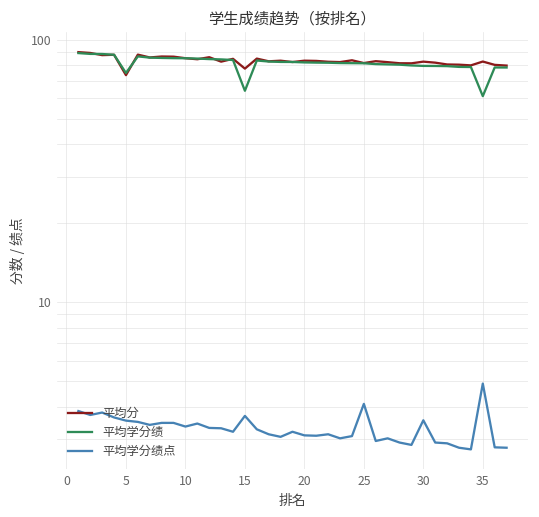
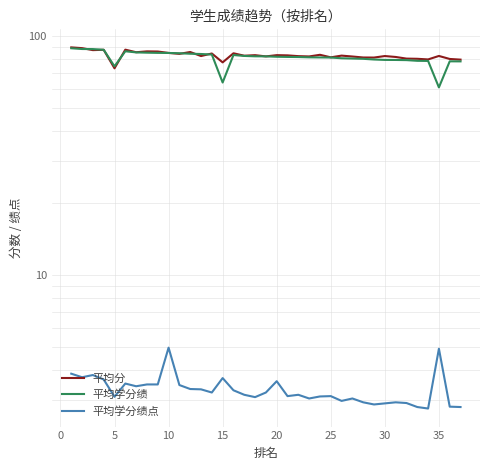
平均学分绩点, 5: 3.5 -> 3.1
平均学分绩点, 10: 3.4 -> 5.0
平均学分绩点, 20: 3.1 -> 3.6
平均学分绩点, 25: 4.1 -> 3.1
平均学分绩点, 30: 3.6 -> 2.9
